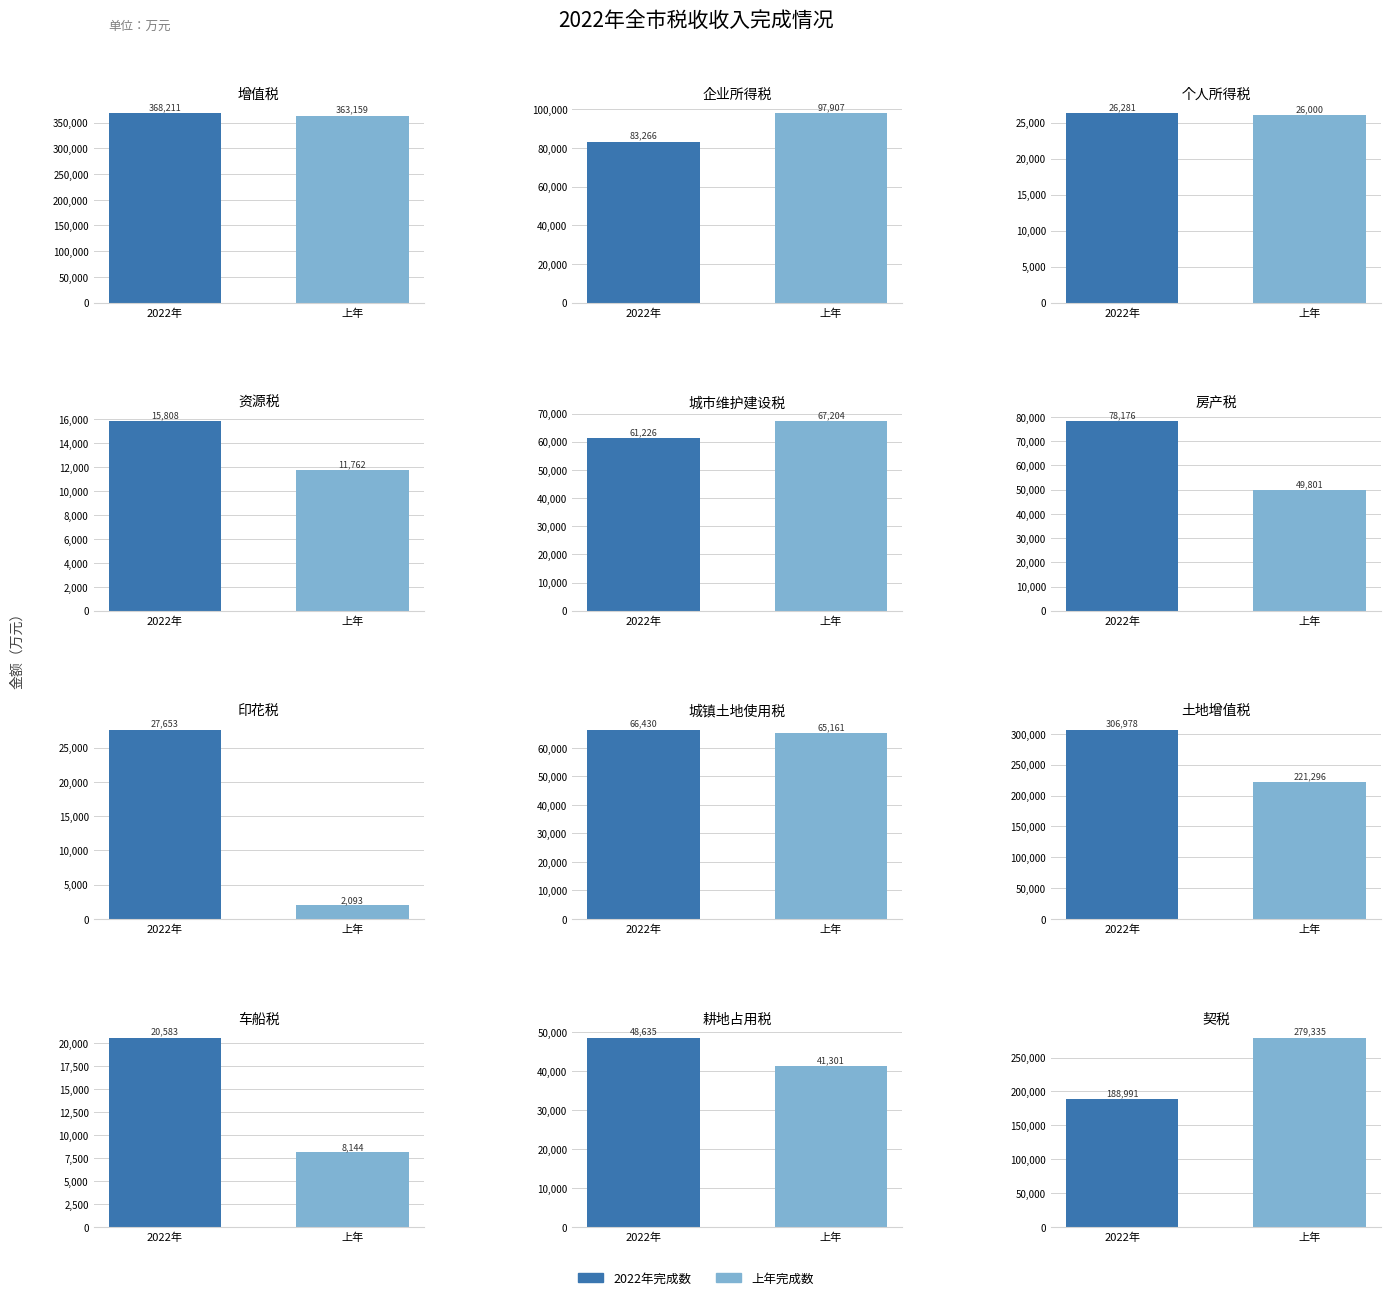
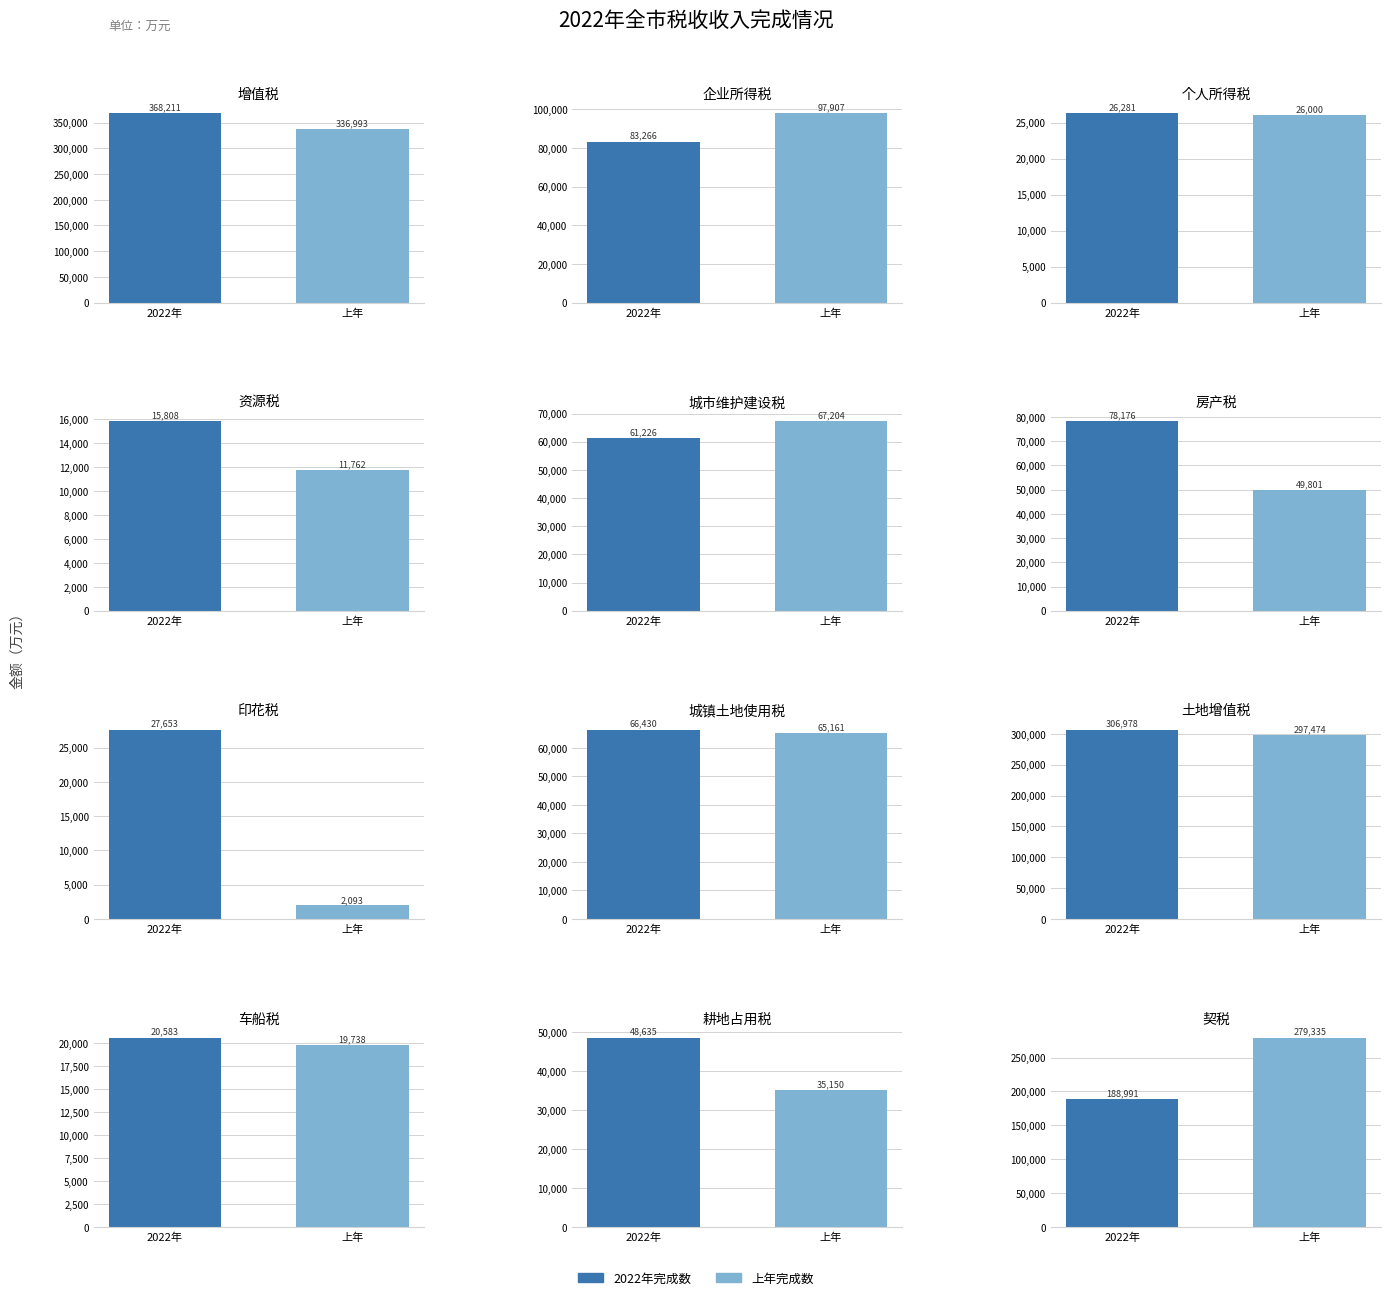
增值税, 上年完成数, 上年: 363,159 -> 336,993
土地增值税, 上年完成数, 上年: 221,296 -> 297,474
车船税, 上年完成数, 上年: 8,144 -> 19,738
耕地占用税, 上年完成数, 上年: 41,301 -> 35,150
